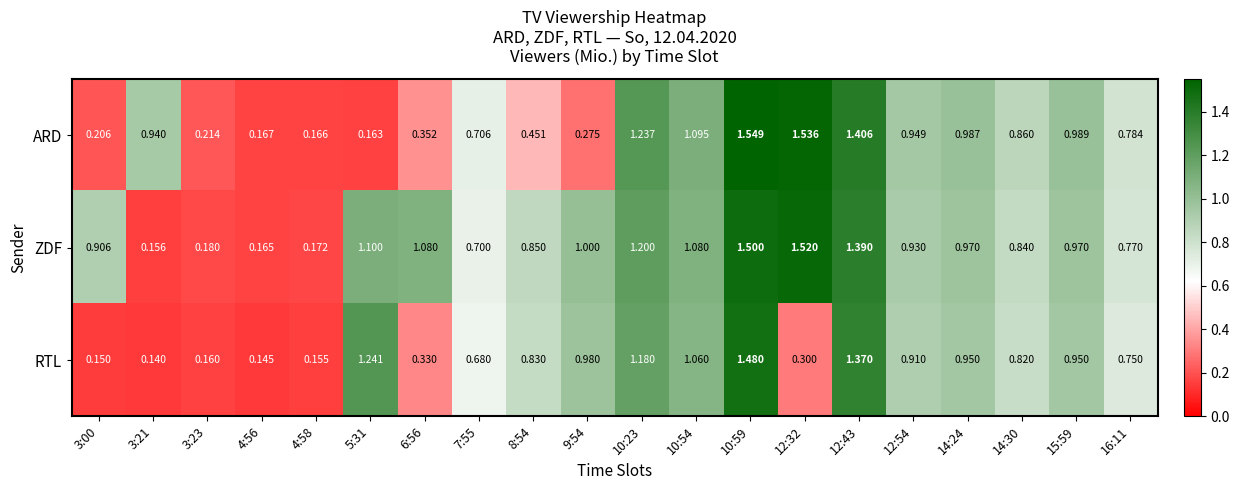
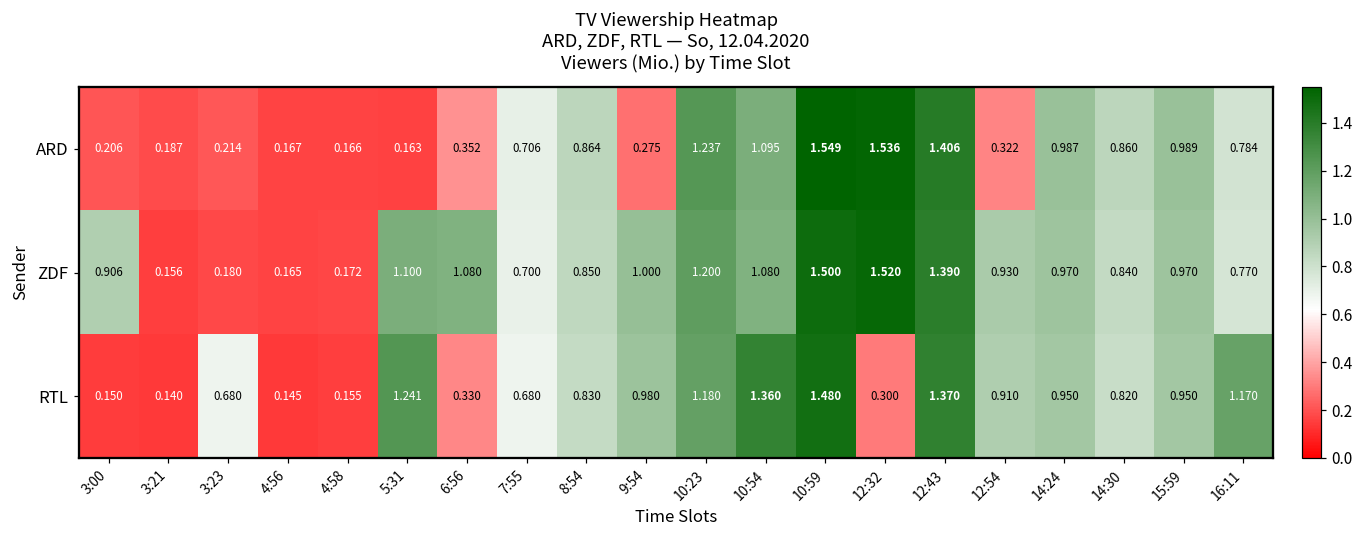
ARD, 3:21: 0.940 -> 0.187
ARD, 8:54: 0.451 -> 0.864
ARD, 12:54: 0.949 -> 0.322
RTL, 3:23: 0.160 -> 0.680
RTL, 10:54: 1.060 -> 1.360
RTL, 16:11: 0.750 -> 1.170
